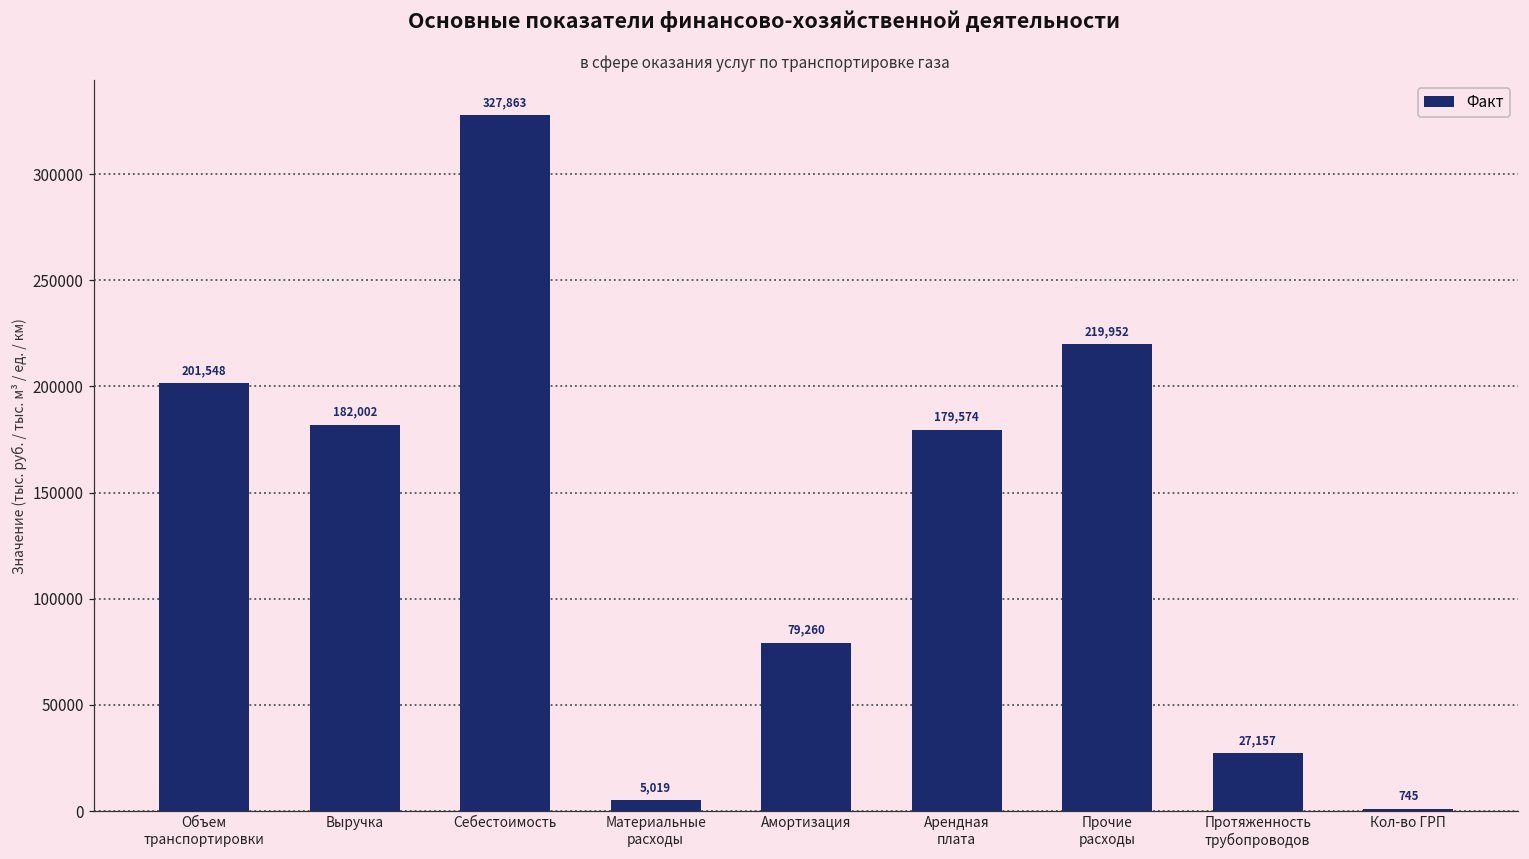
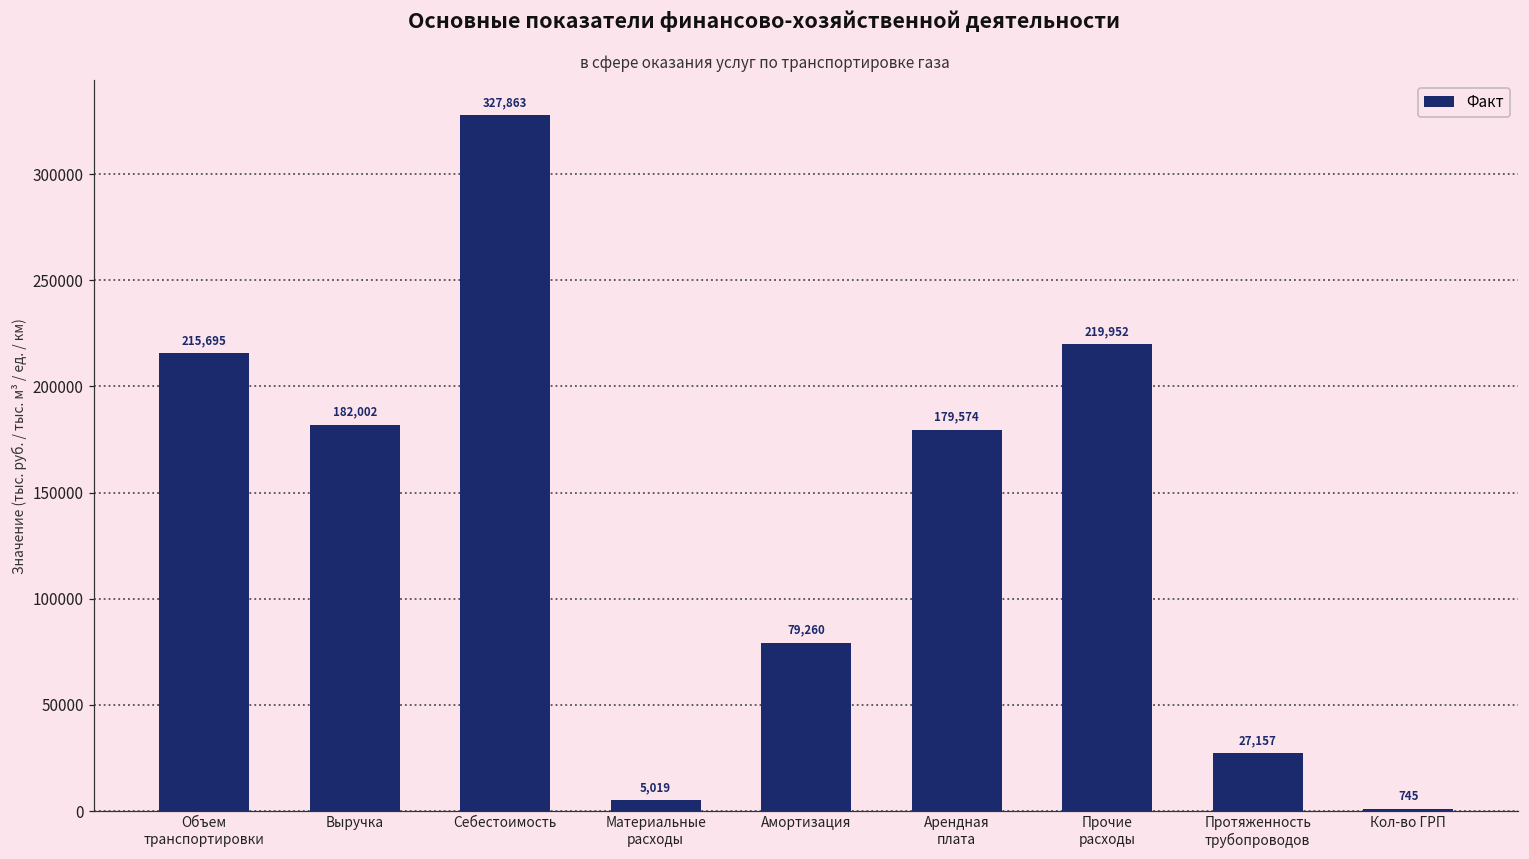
Объем транспортировки: 201,548 -> 215,695
